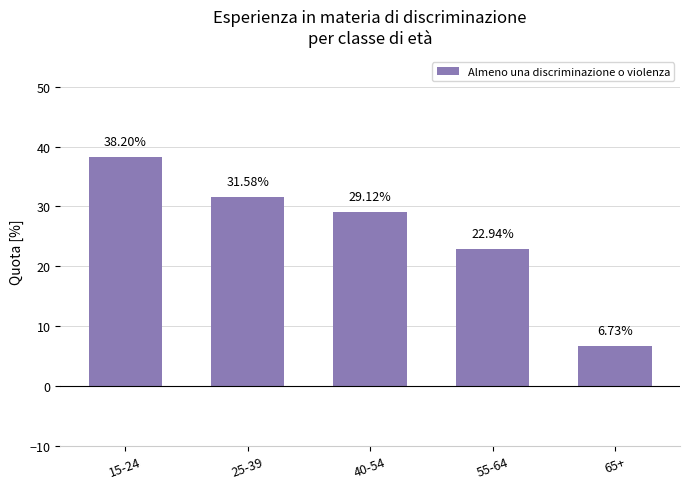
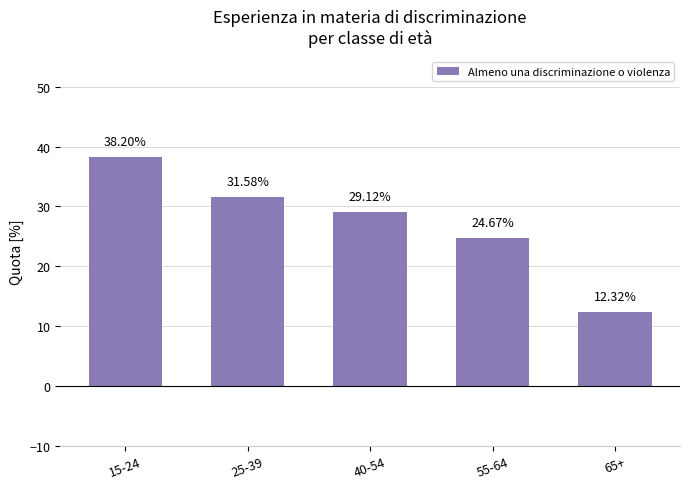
55-64: 22.94% -> 24.67%
65+: 6.73% -> 12.32%
